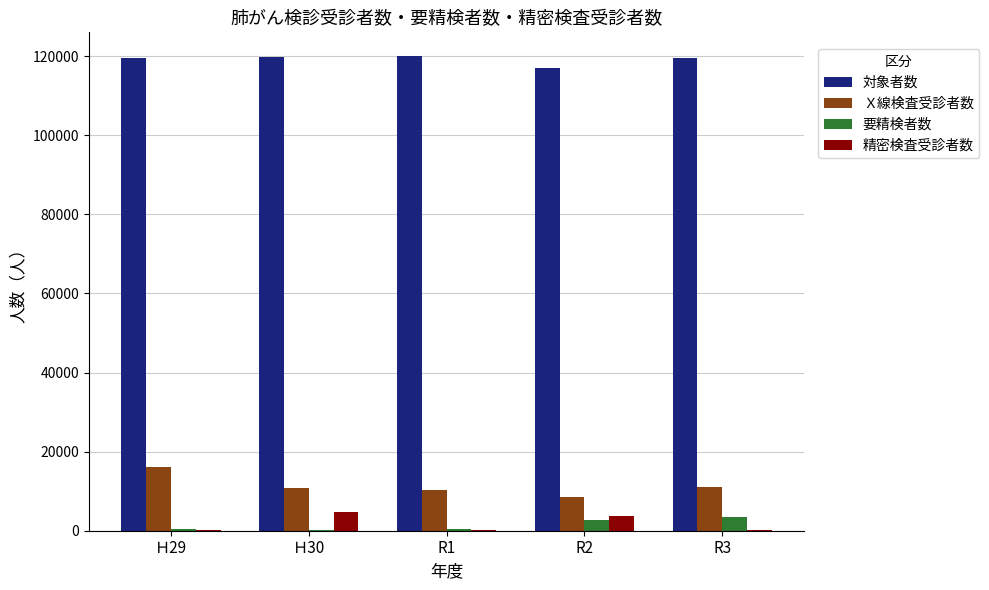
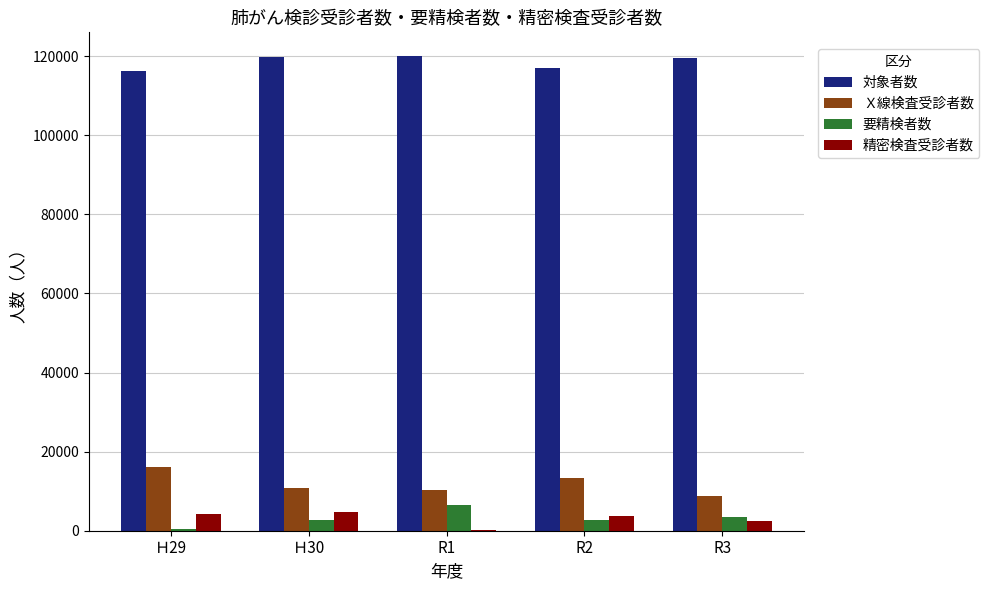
対象者数, Ｈ29: 120000 -> 116000
精密検査受診者数, Ｈ29: 0 -> 4000
要精検者数, Ｈ30: 0 -> 3000
要精検者数, R1: 0 -> 6000
Ｘ線検査受診者数, R2: 9000 -> 13000
Ｘ線検査受診者数, R3: 11000 -> 9000
精密検査受診者数, R3: 0 -> 3000
